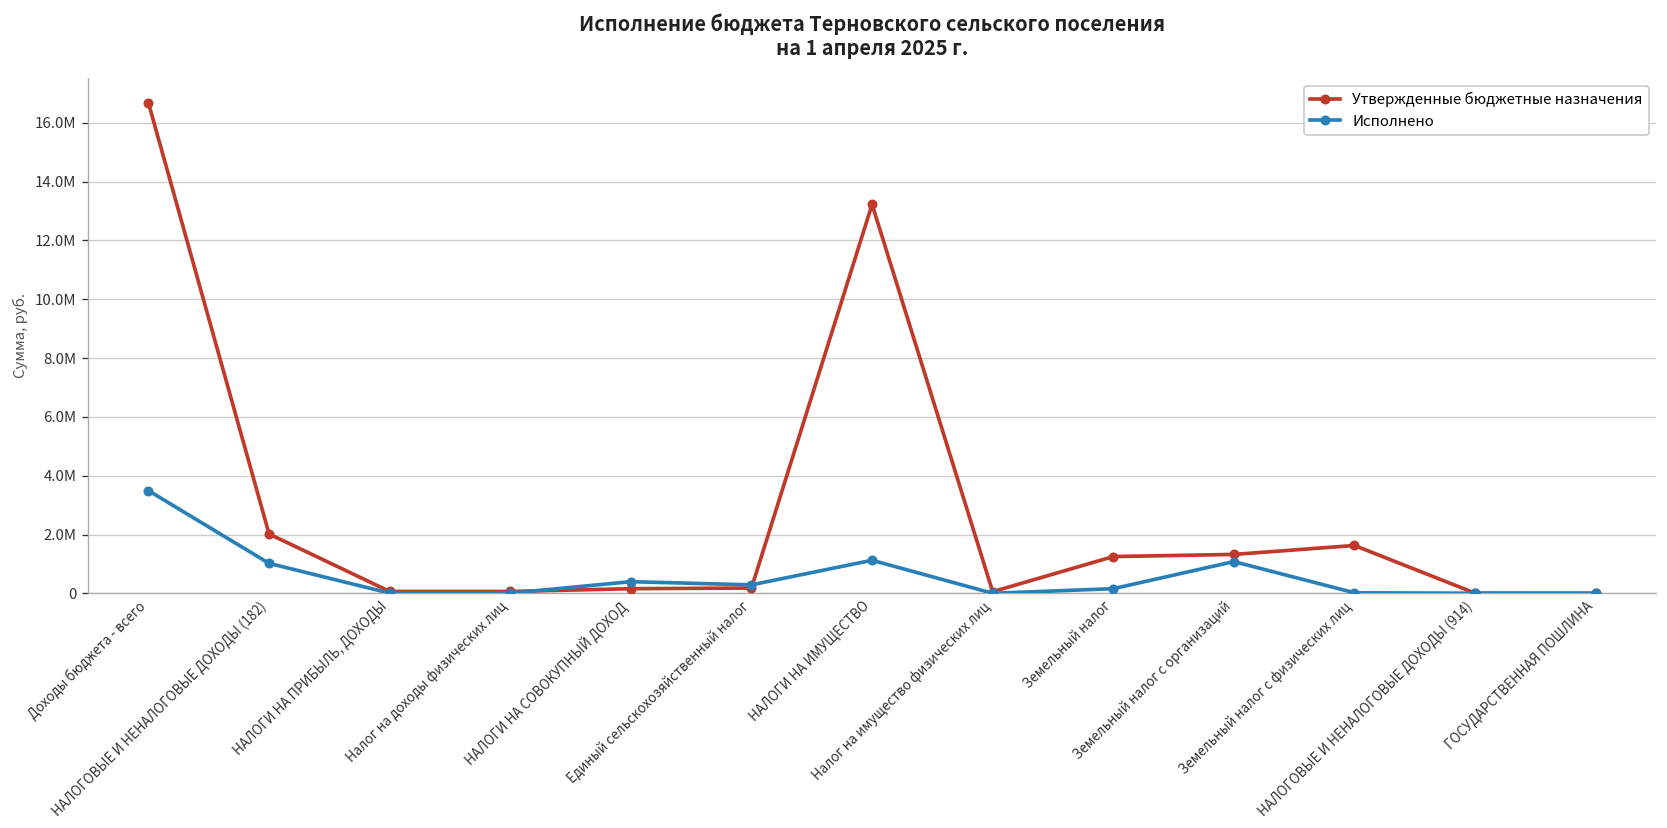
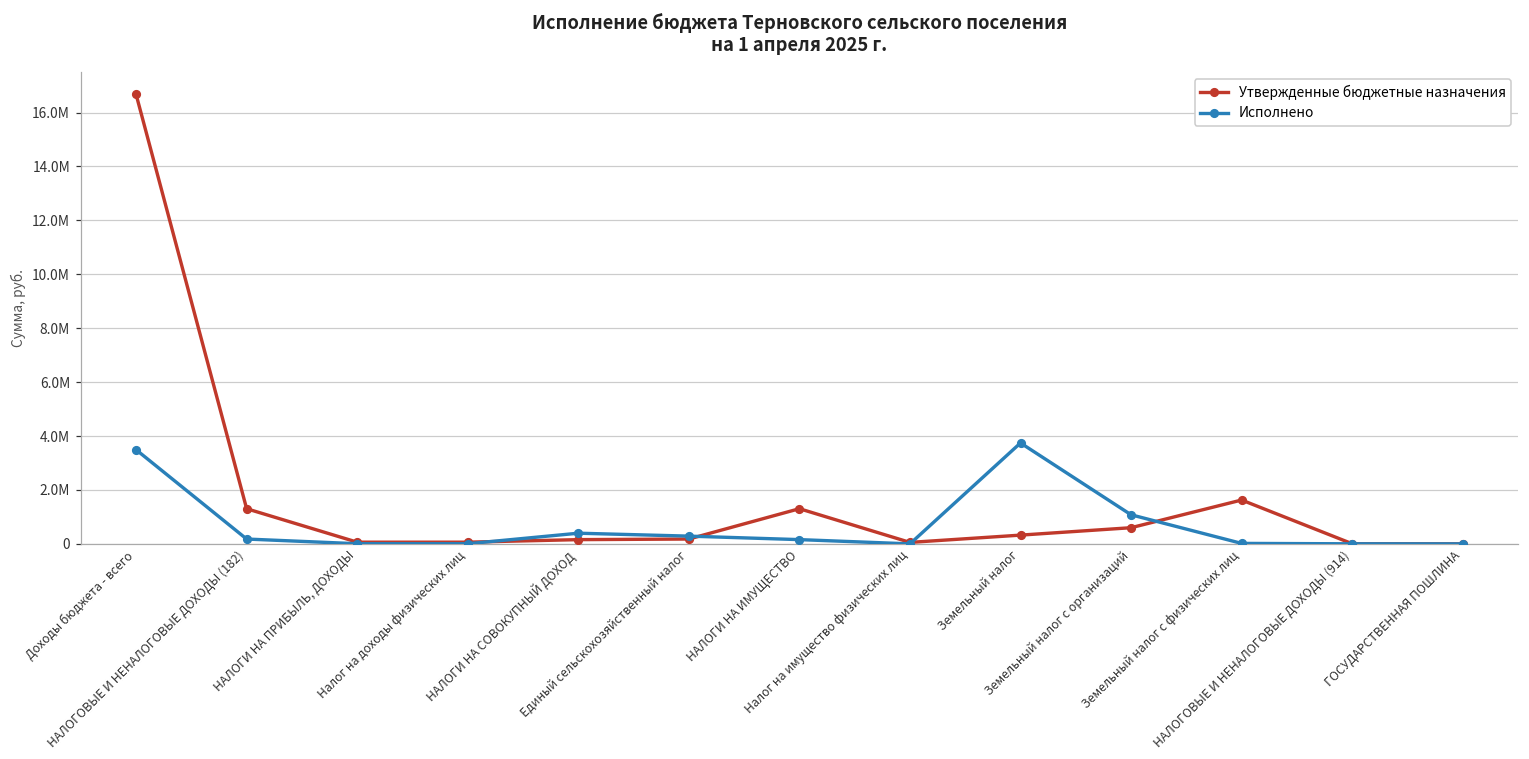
Утвержденные бюджетные назначения, НАЛОГОВЫЕ И НЕНАЛОГОВЫЕ ДОХОДЫ (182): 2000000 -> 1300000
Исполнено, НАЛОГОВЫЕ И НЕНАЛОГОВЫЕ ДОХОДЫ (182): 1000000 -> 200000
Утвержденные бюджетные назначения, НАЛОГИ НА ИМУЩЕСТВО: 13200000 -> 1300000
Исполнено, НАЛОГИ НА ИМУЩЕСТВО: 1100000 -> 200000
Утвержденные бюджетные назначения, Земельный налог: 1300000 -> 300000
Исполнено, Земельный налог: 200000 -> 3700000
Утвержденные бюджетные назначения, Земельный налог с организаций: 1300000 -> 600000
